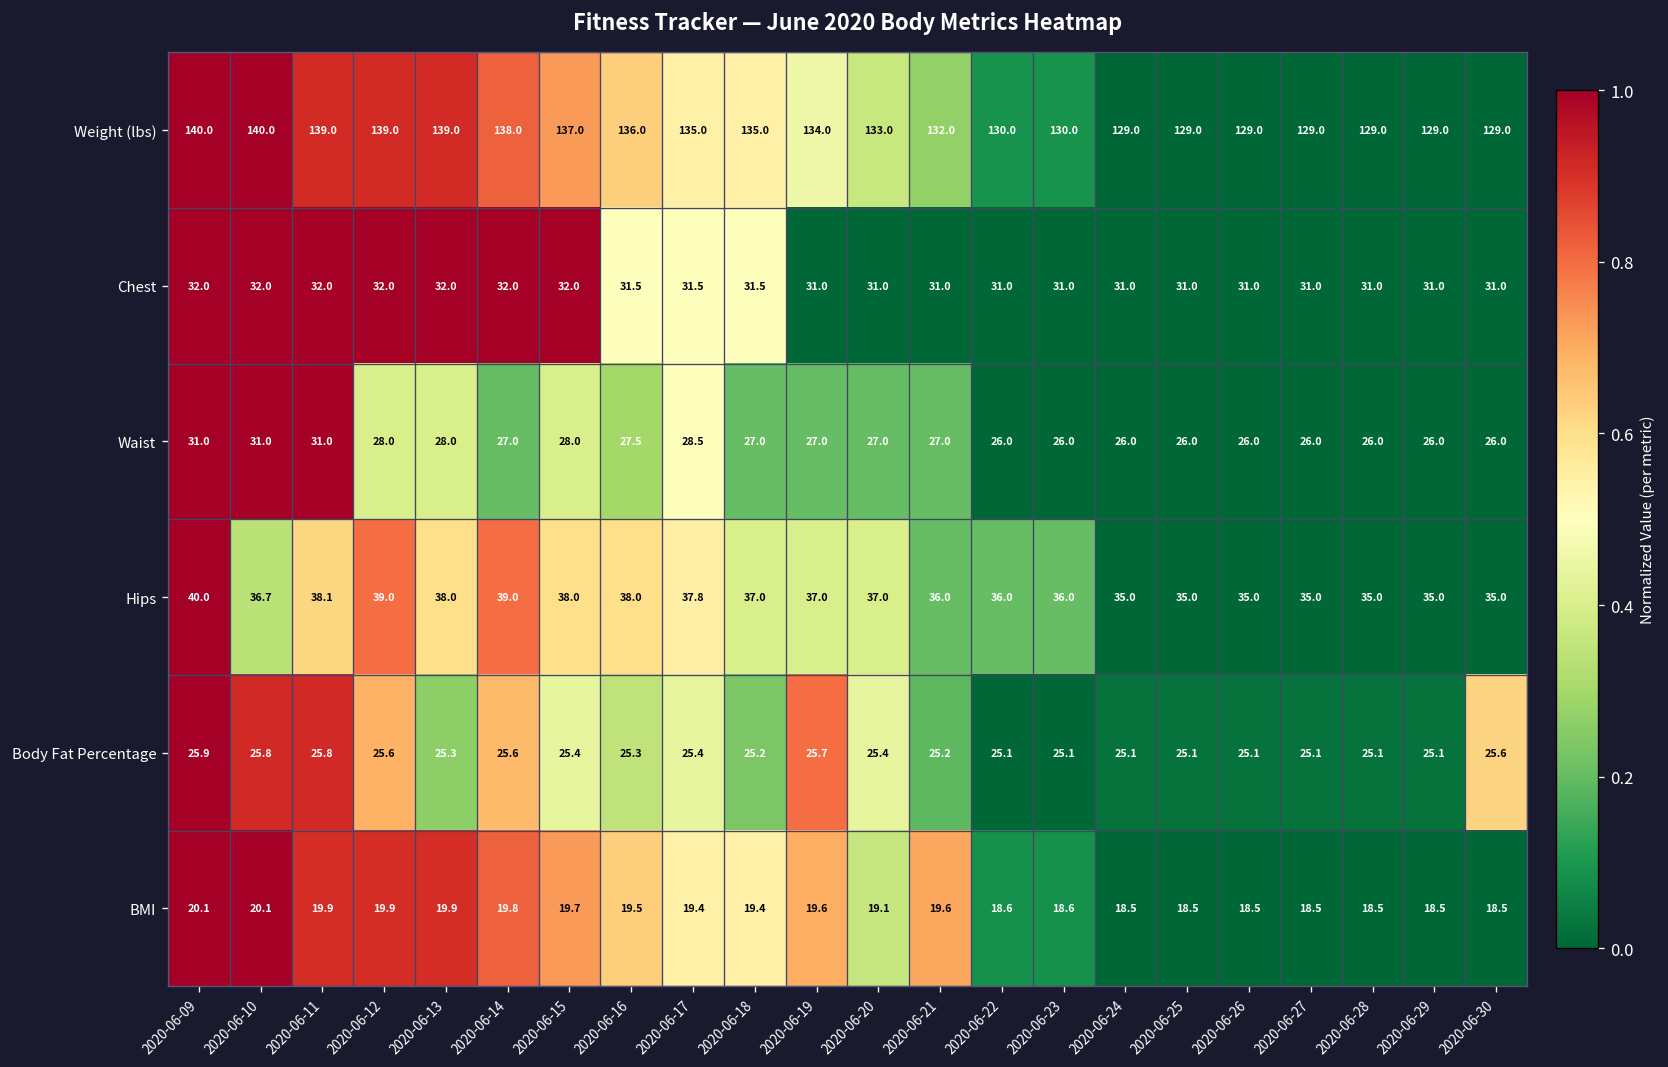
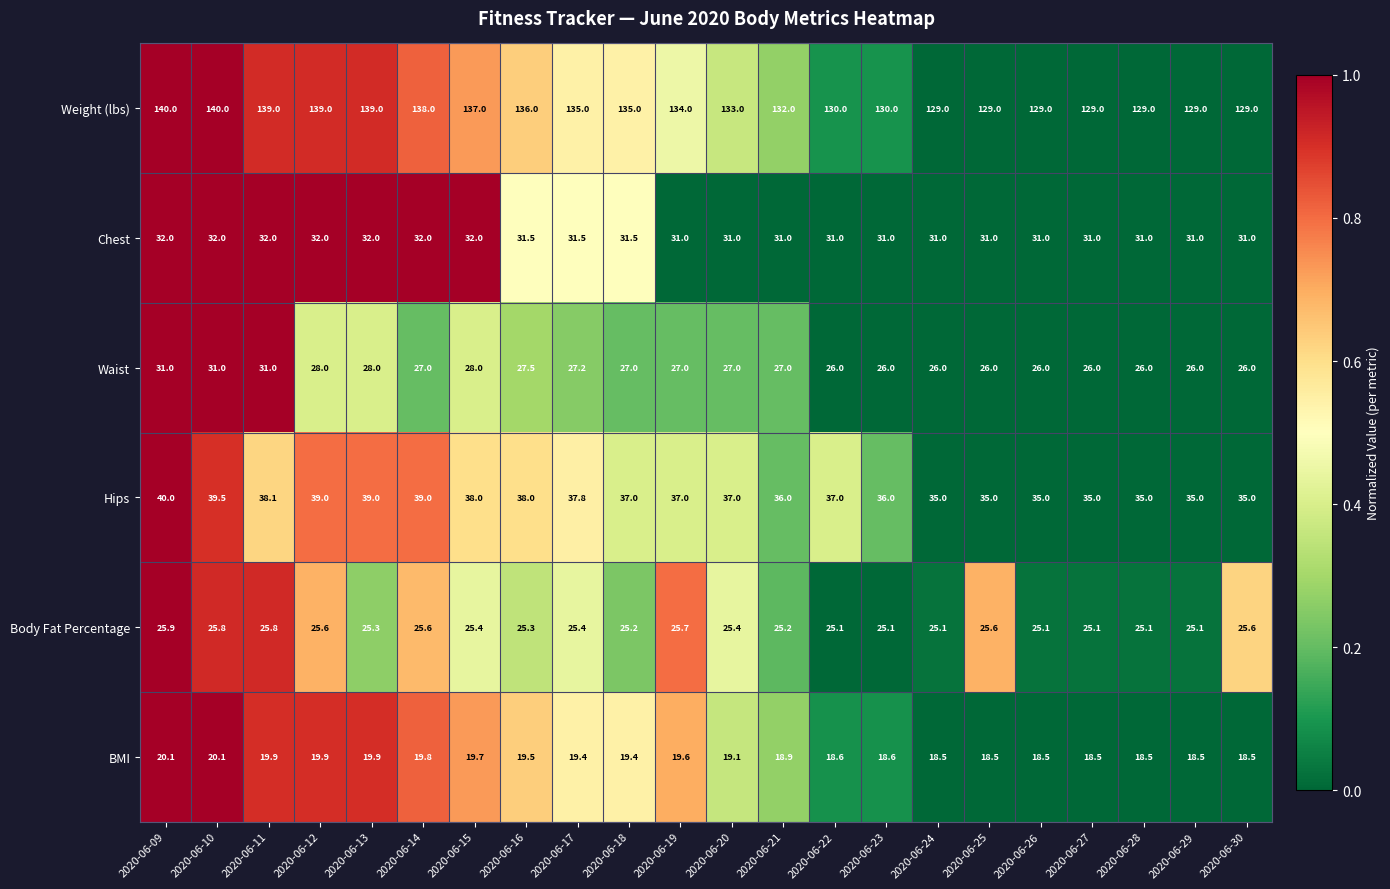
Waist, 2020-06-17: 28.5 -> 27.2
Hips, 2020-06-10: 36.7 -> 39.5
Hips, 2020-06-13: 38.0 -> 39.0
Hips, 2020-06-22: 36.0 -> 37.0
Body Fat Percentage, 2020-06-25: 25.1 -> 25.6
BMI, 2020-06-21: 19.6 -> 18.9
